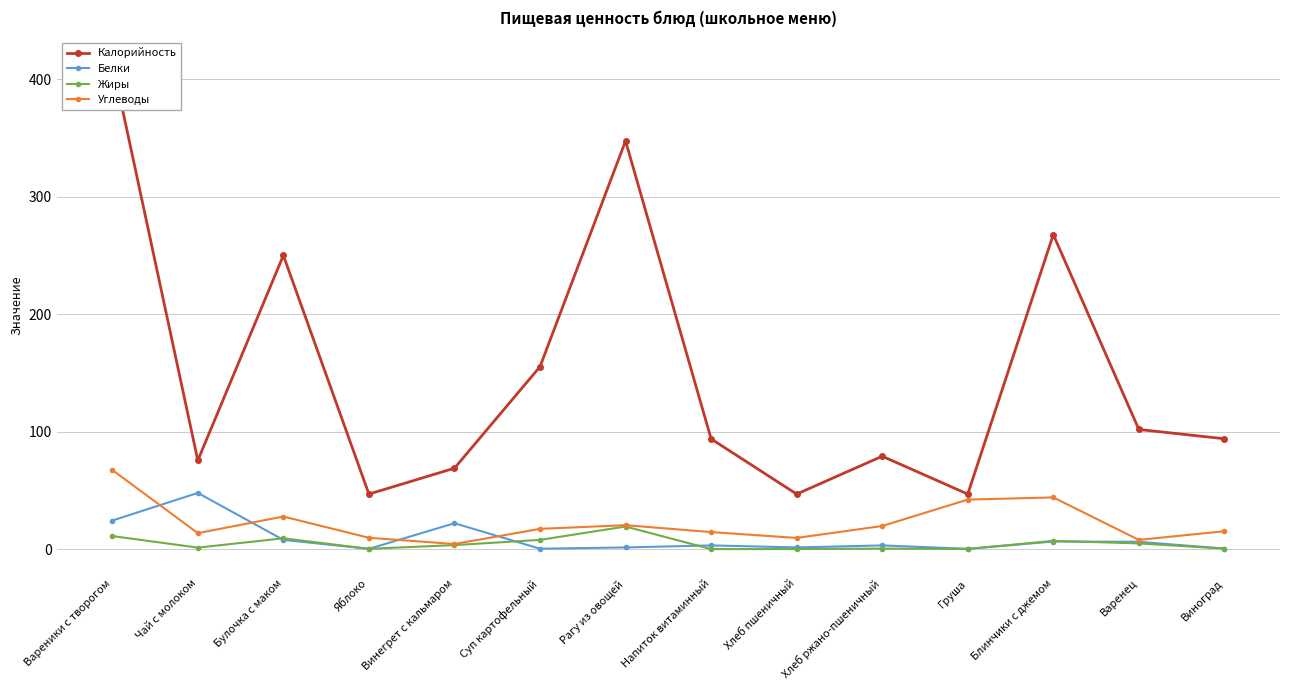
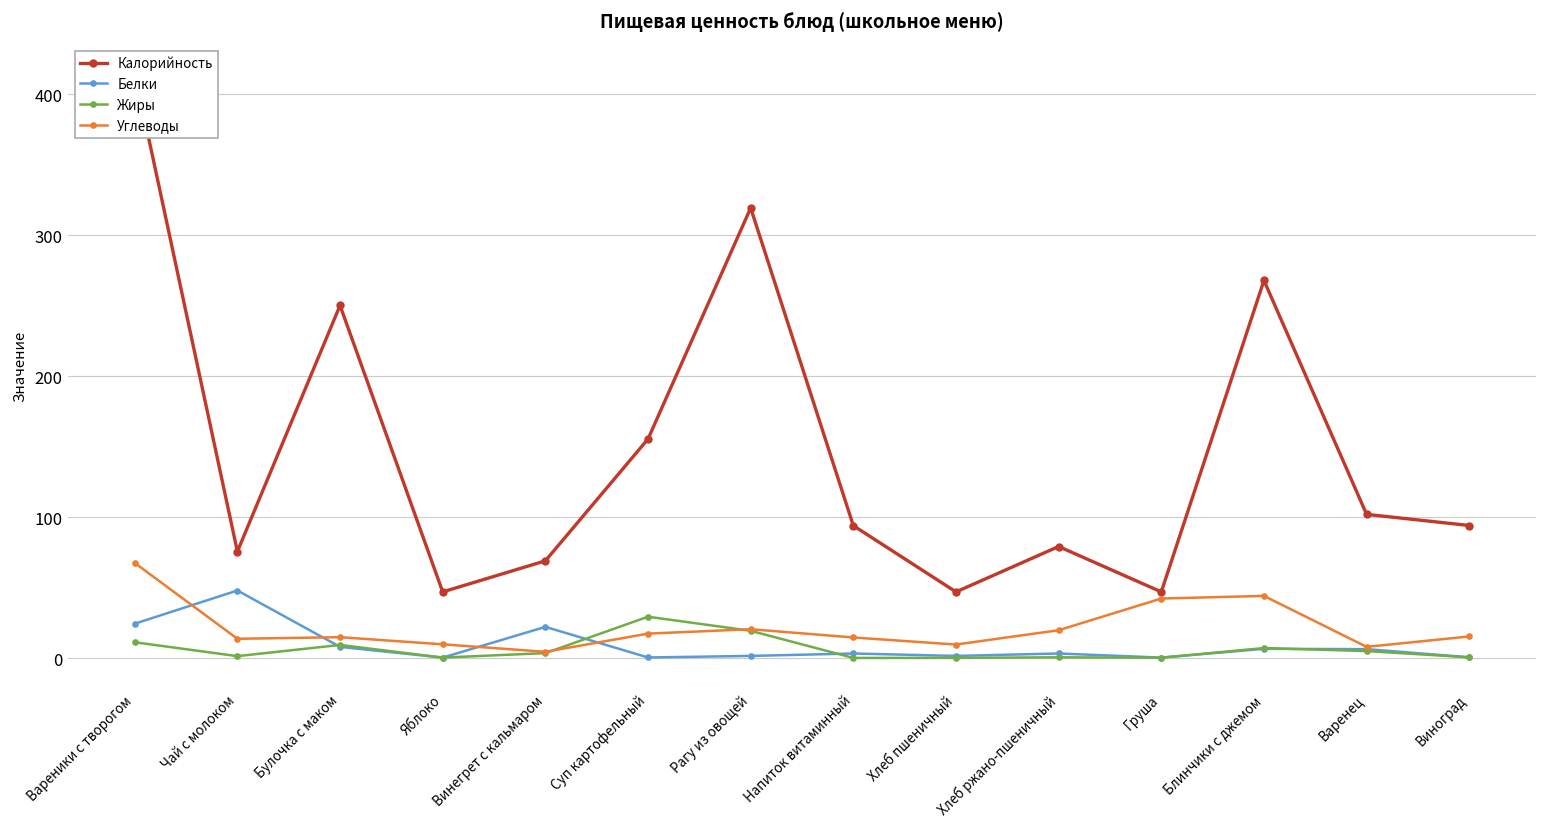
Углеводы, Булочка с маком: 28 -> 15
Жиры, Суп картофельный: 8 -> 29
Калорийность, Рагу из овощей: 348 -> 319
